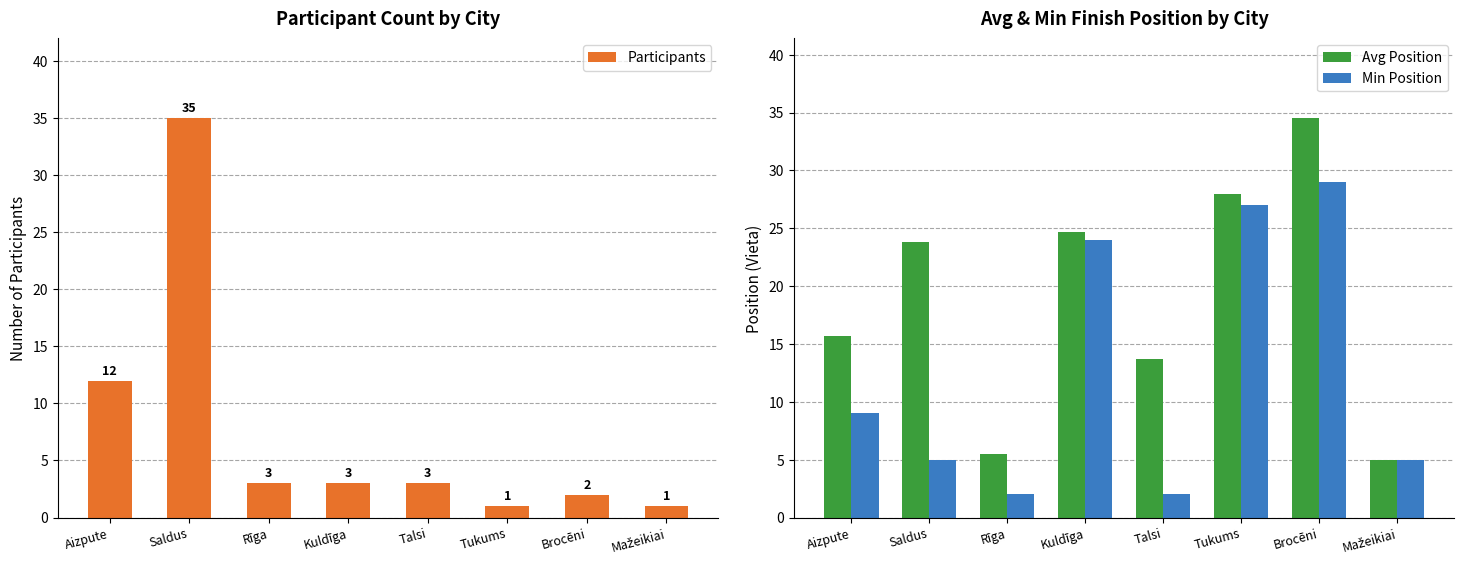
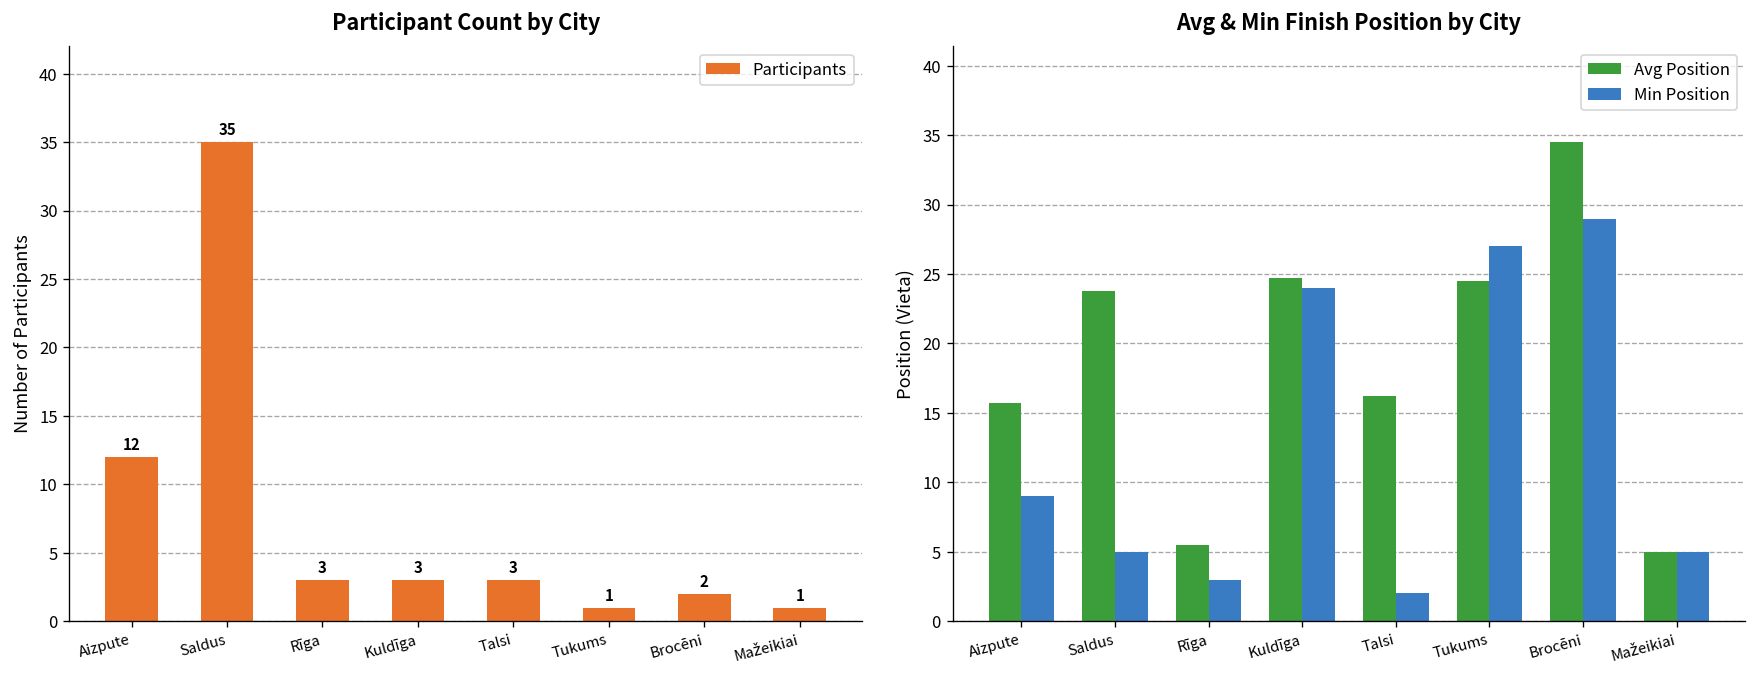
Avg & Min Finish Position by City, Min Position, Rīga: 2 -> 3
Avg & Min Finish Position by City, Avg Position, Talsi: 13.7 -> 16.2
Avg & Min Finish Position by City, Avg Position, Tukums: 28.0 -> 24.5
